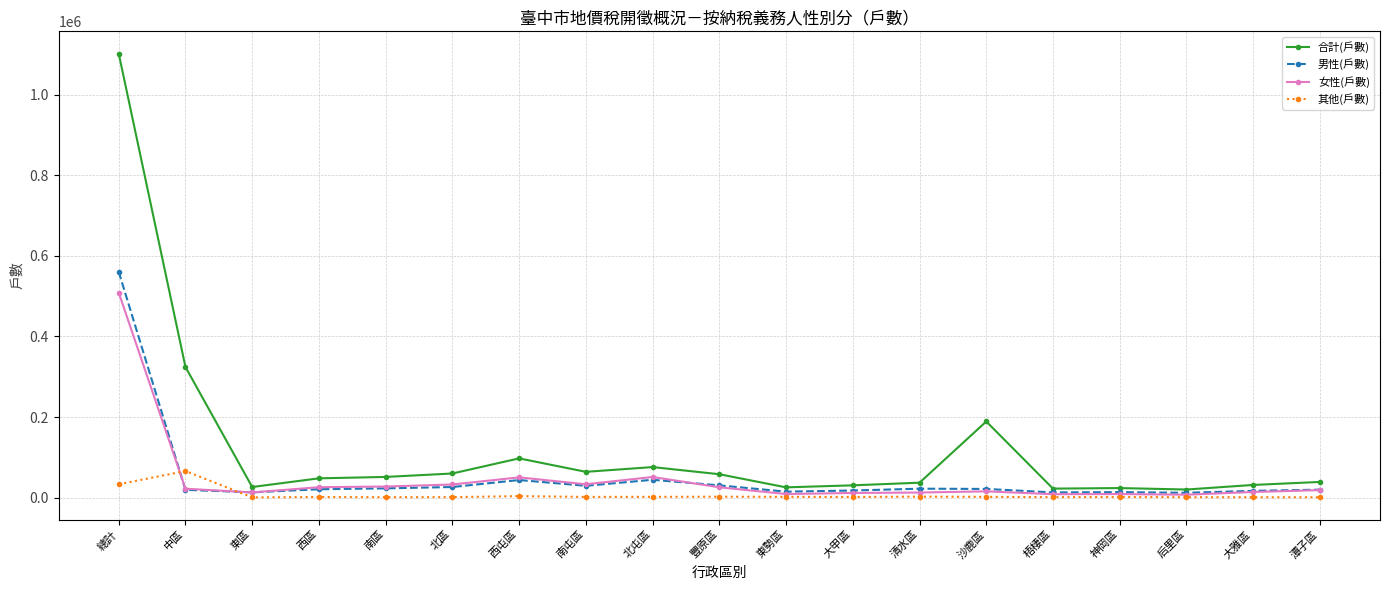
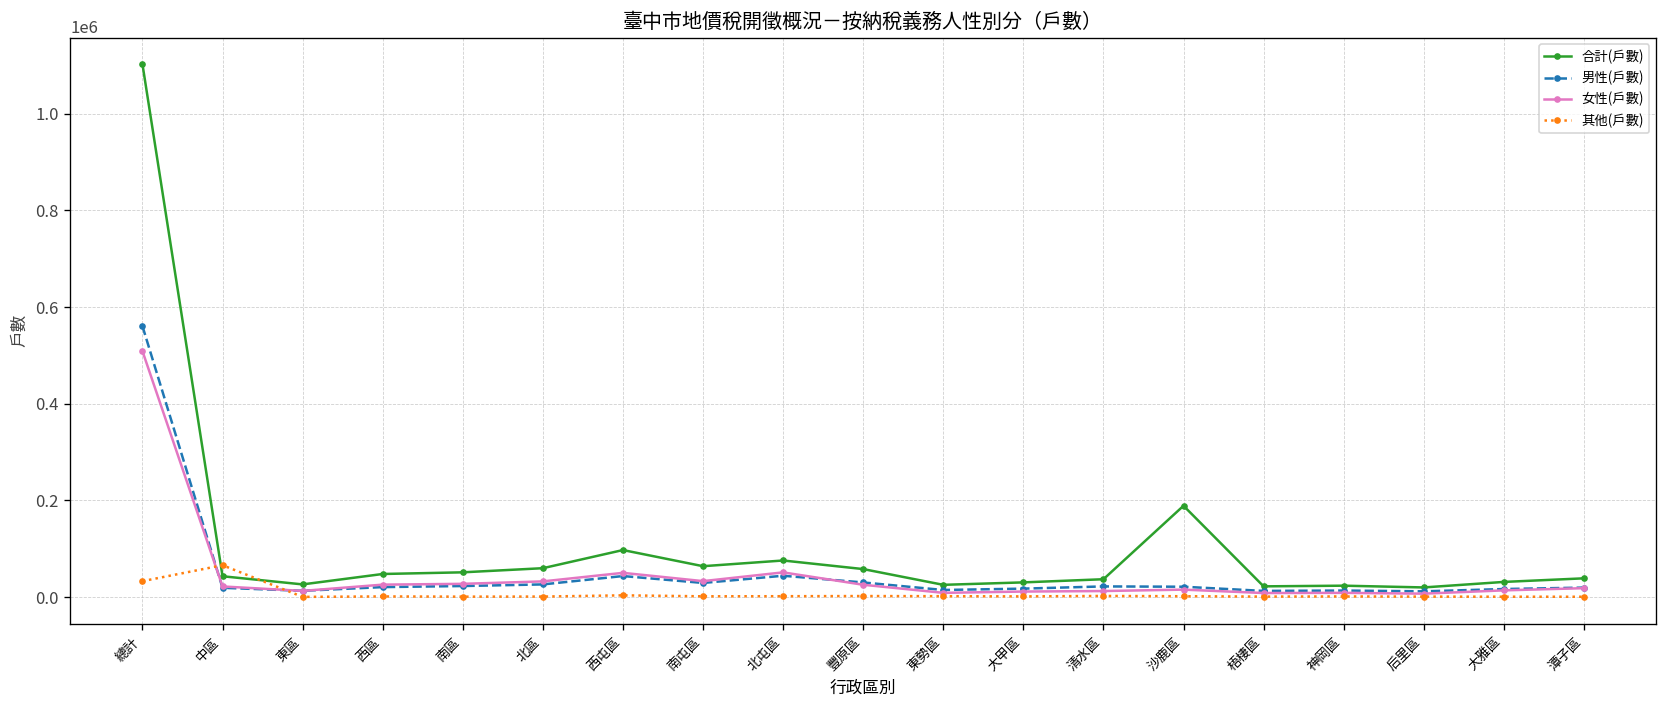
合計(戶數), 中區: 320000 -> 40000
